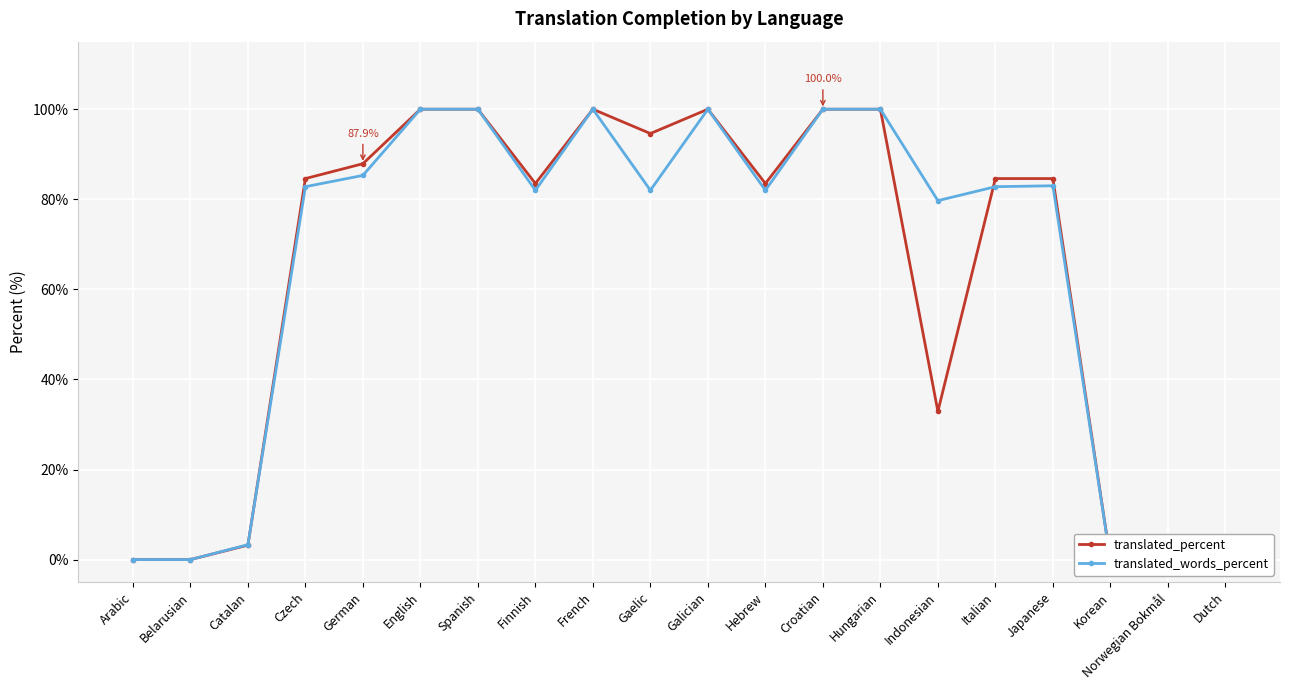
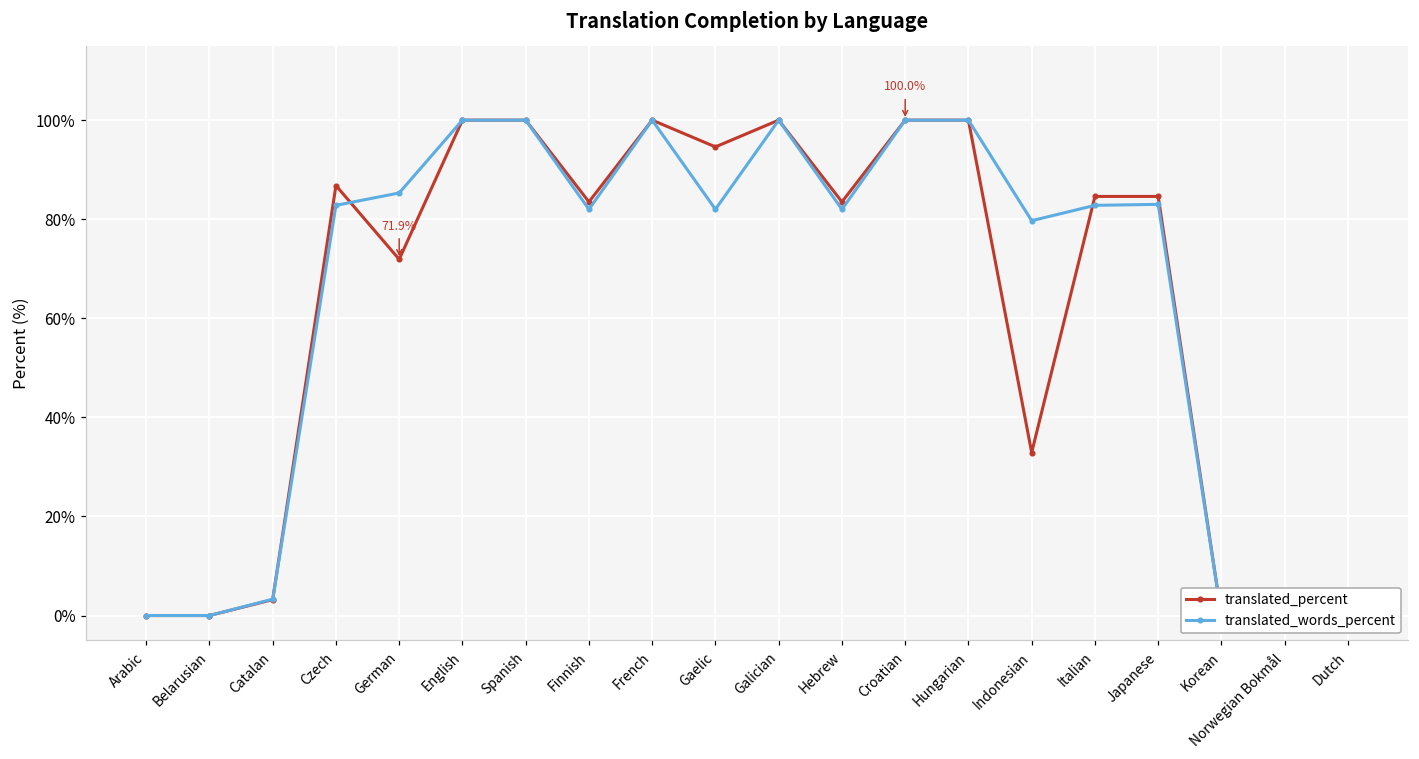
translated_percent, Czech: 85% -> 87%
translated_percent, German: 87.9% -> 71.9%
